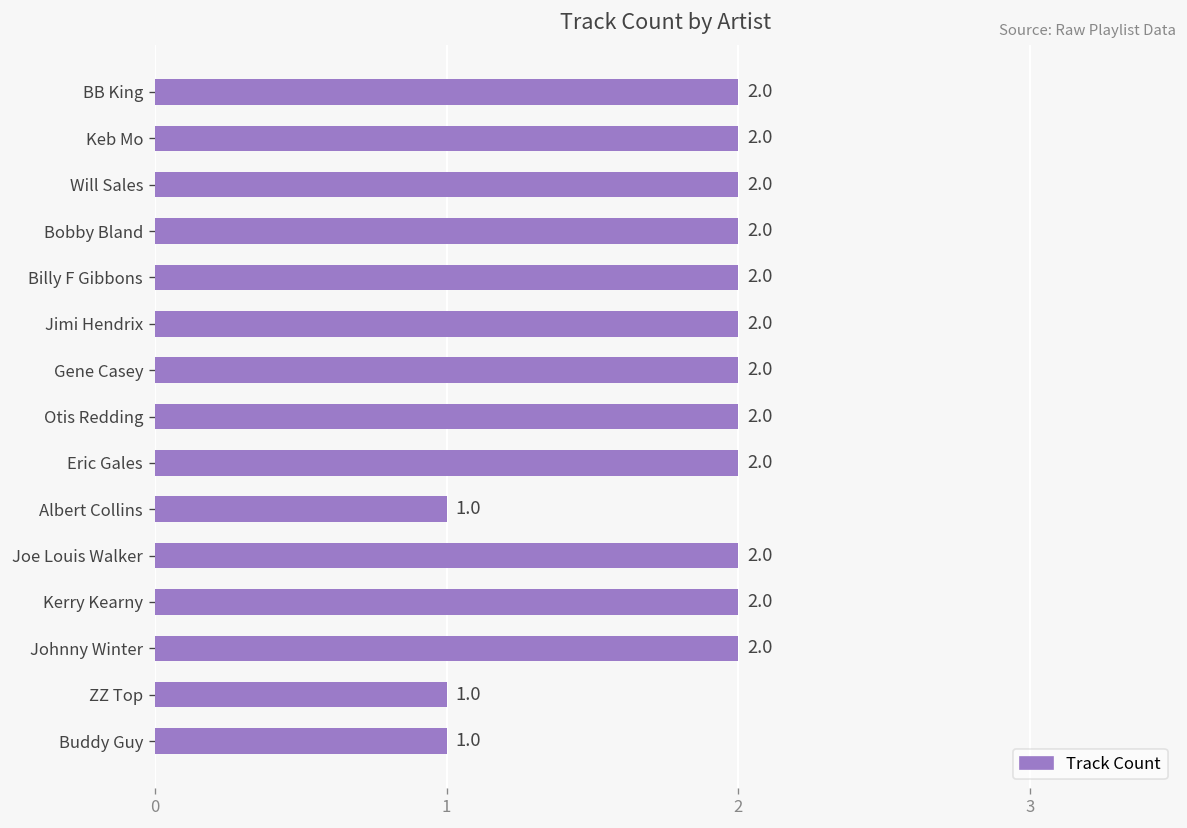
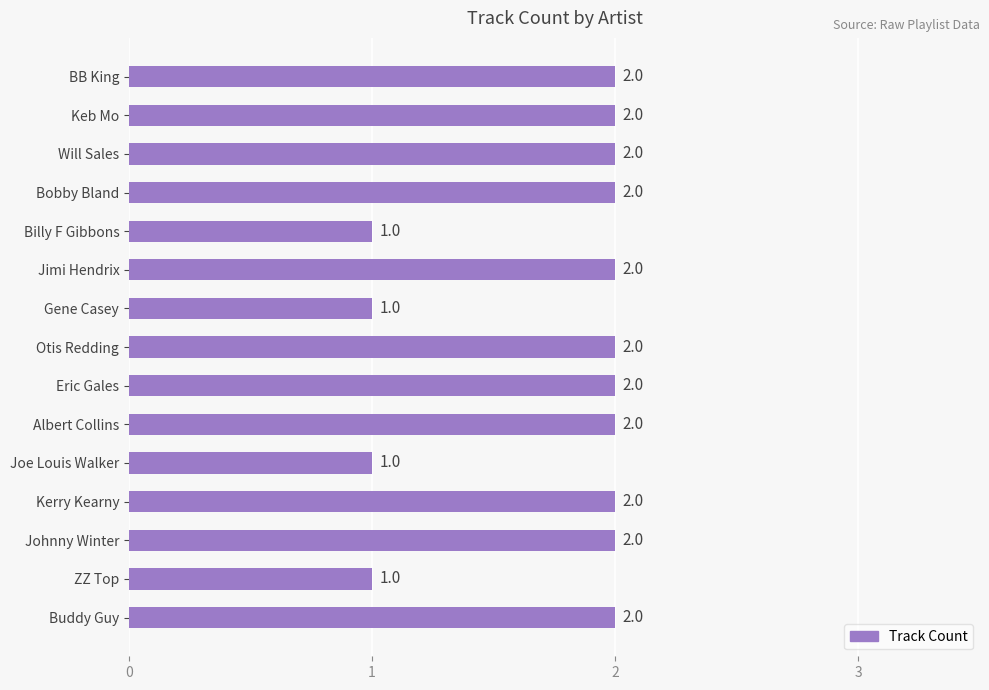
Billy F Gibbons: 2.0 -> 1.0
Gene Casey: 2.0 -> 1.0
Albert Collins: 1.0 -> 2.0
Joe Louis Walker: 2.0 -> 1.0
Buddy Guy: 1.0 -> 2.0
